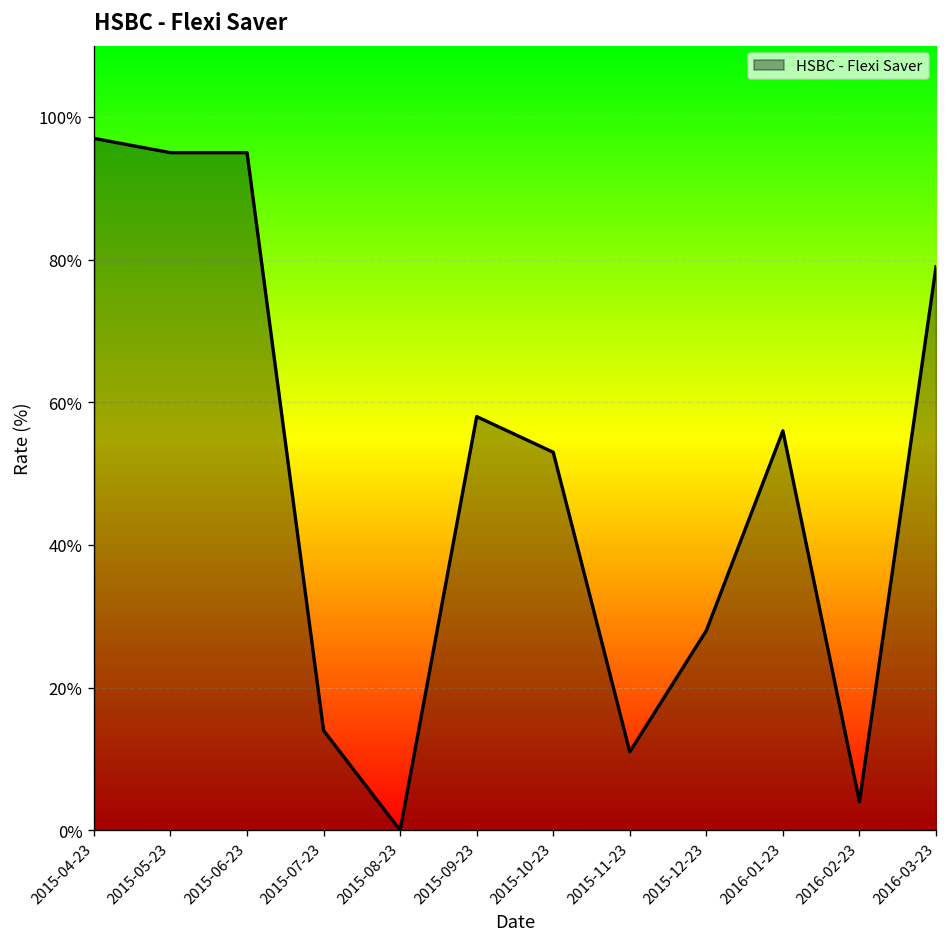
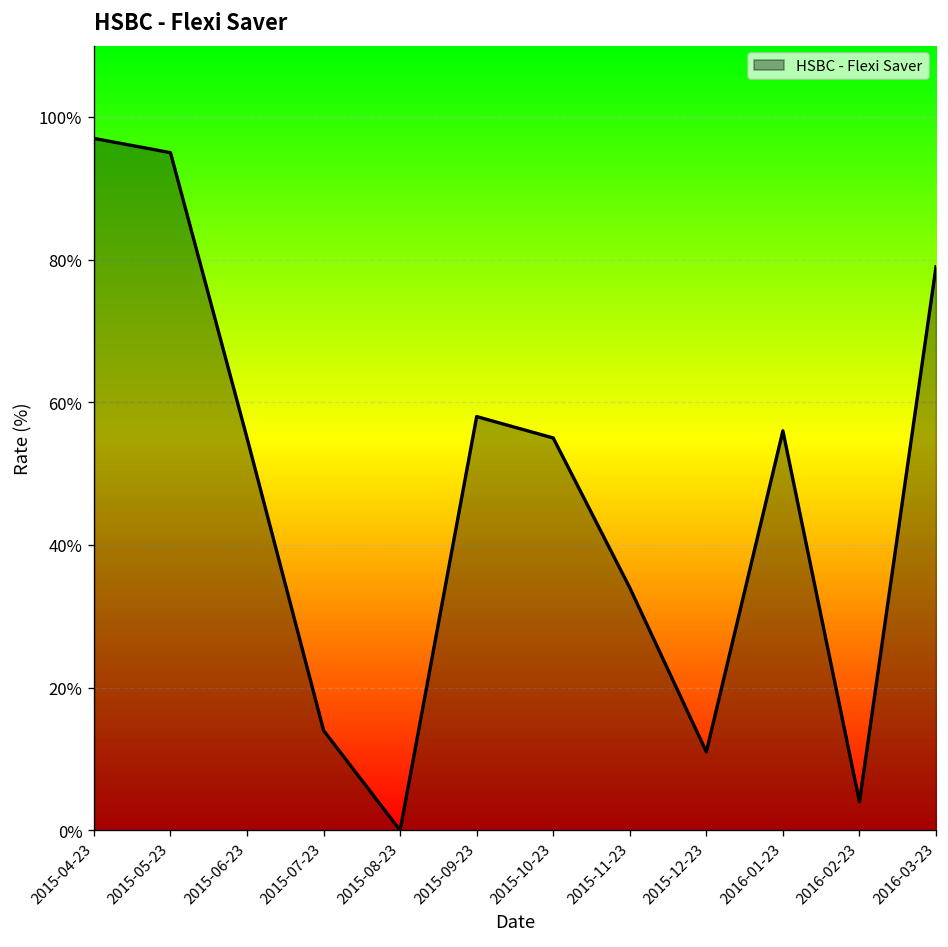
2015-06-23: 95% -> 55%
2015-10-23: 53% -> 55%
2015-11-23: 11% -> 34%
2015-12-23: 28% -> 11%
